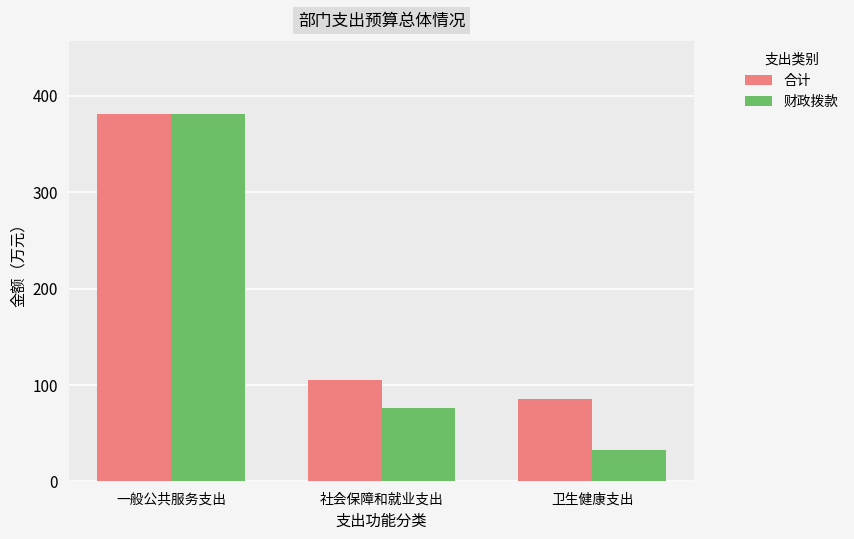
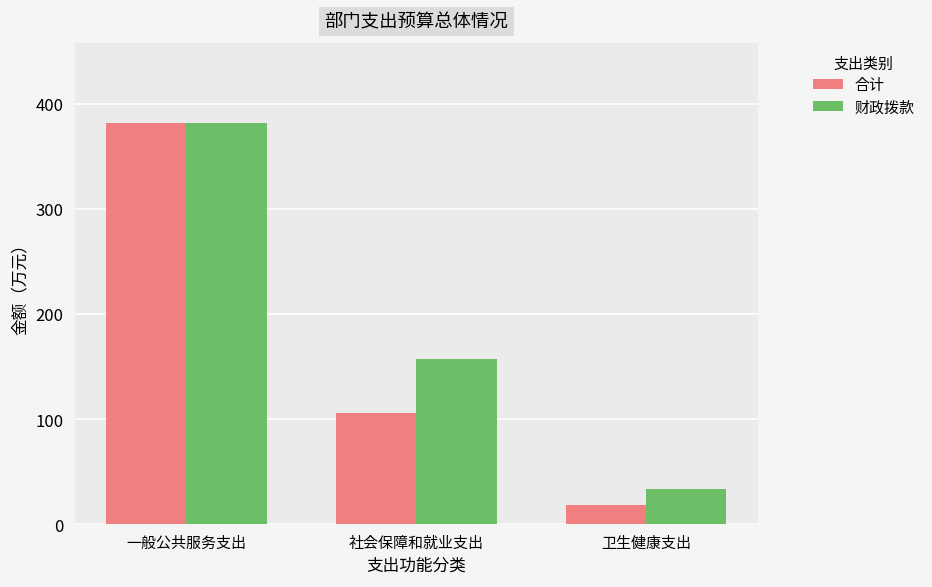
财政拨款, 社会保障和就业支出: 80 -> 160
合计, 卫生健康支出: 90 -> 20
